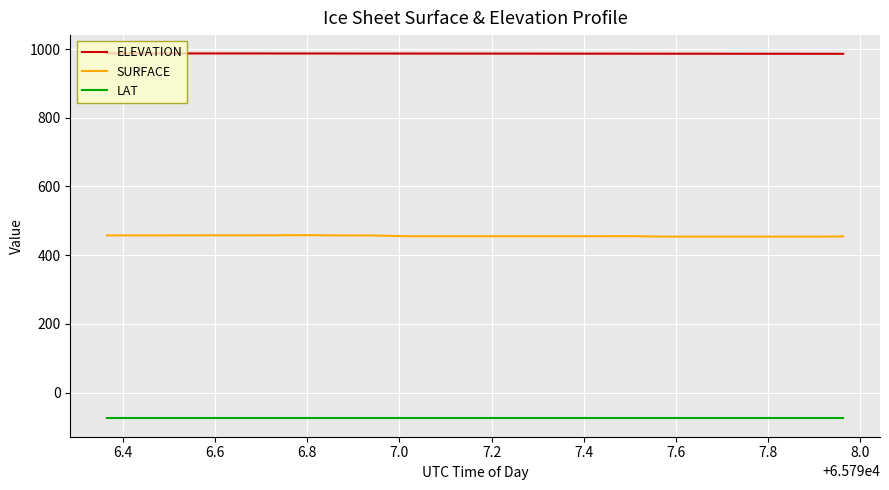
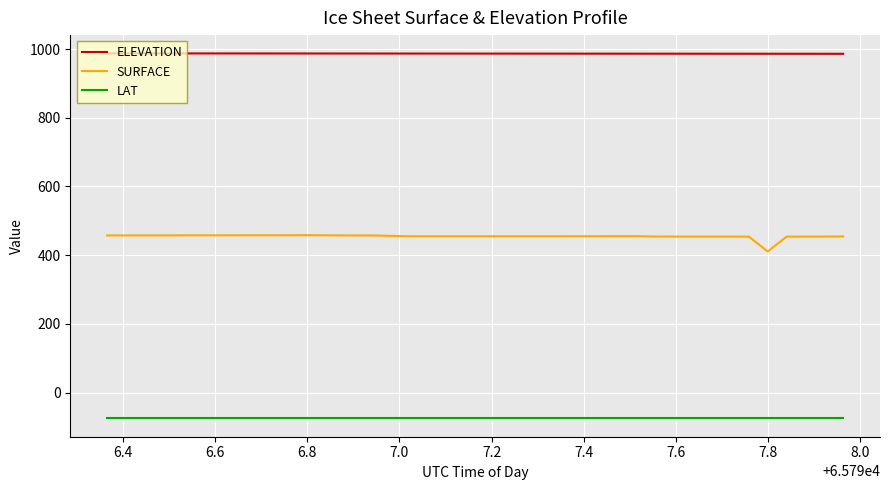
SURFACE, 7.8: 450 -> 410
